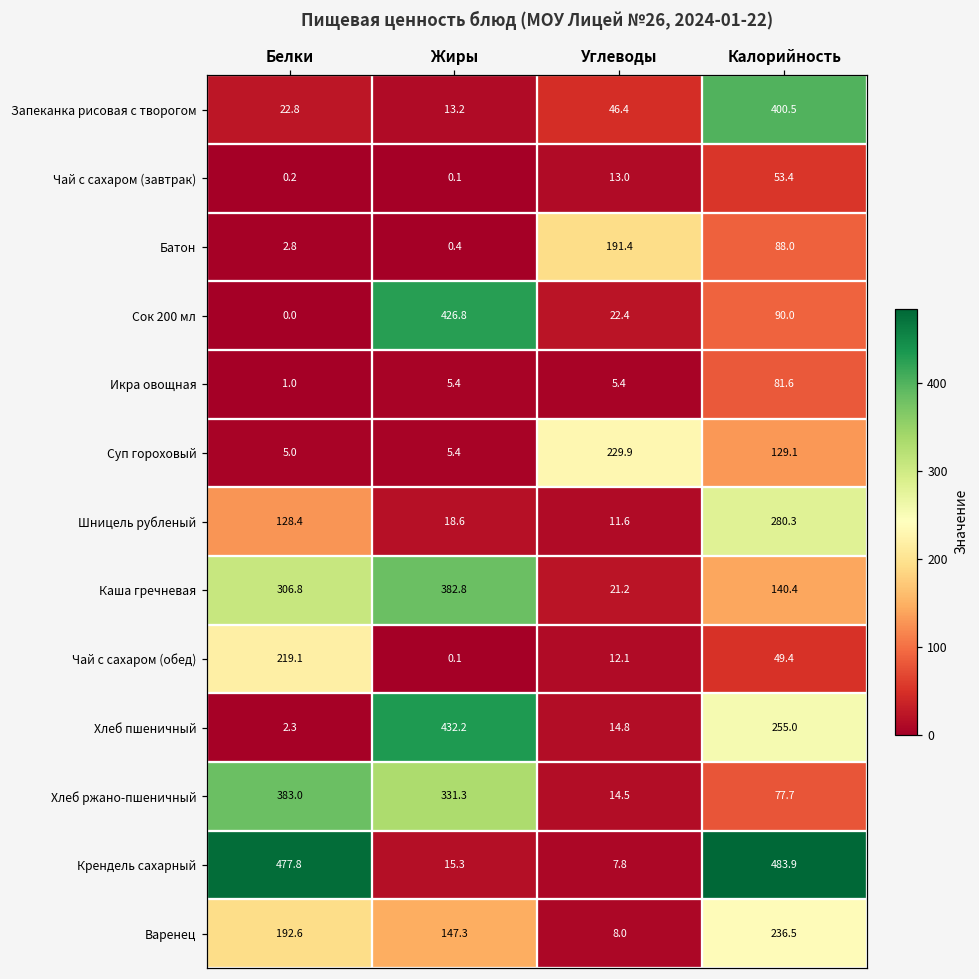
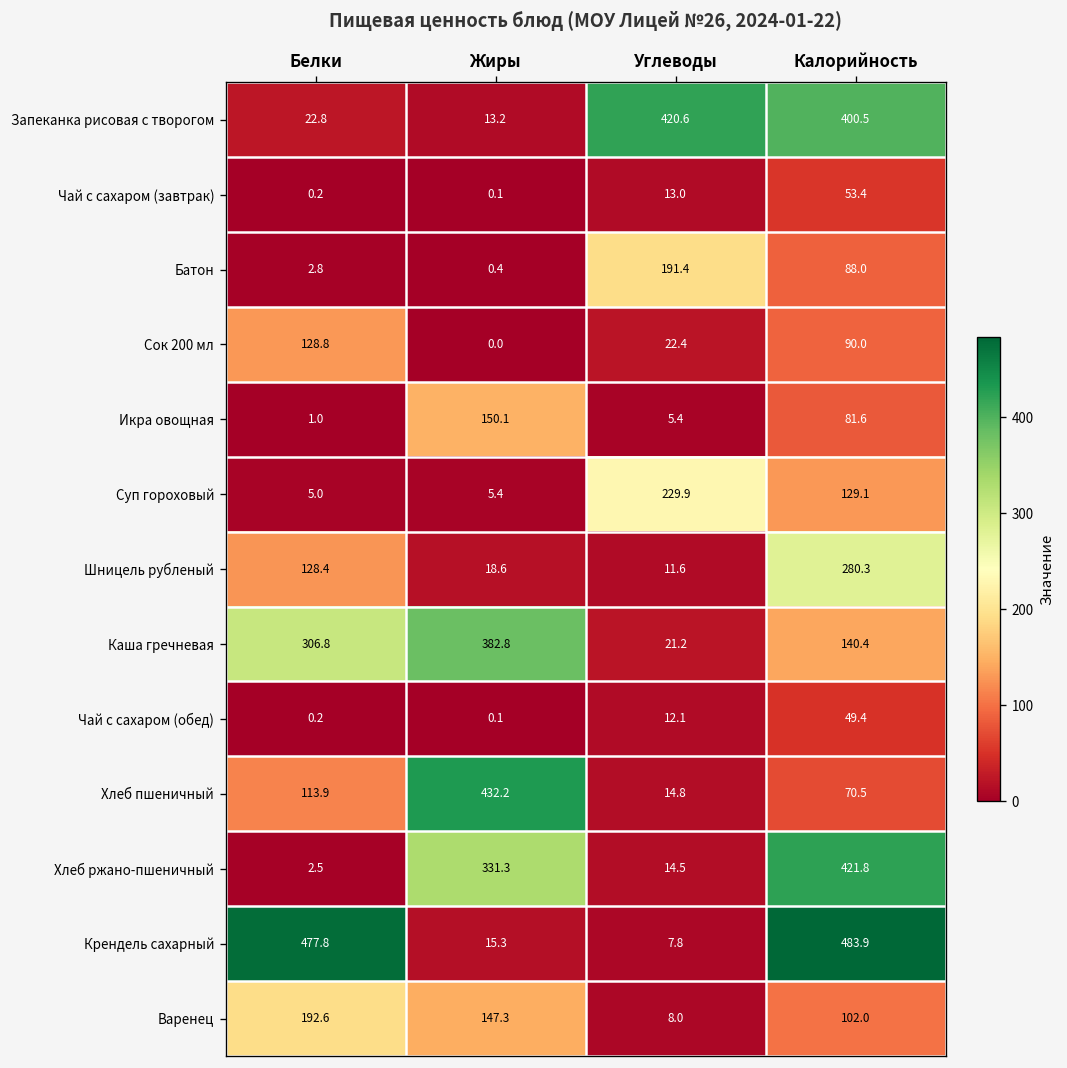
Запеканка рисовая с творогом, Углеводы: 46.4 -> 420.6
Сок 200 мл, Белки: 0.0 -> 128.8
Сок 200 мл, Жиры: 426.8 -> 0.0
Икра овощная, Жиры: 5.4 -> 150.1
Чай с сахаром (обед), Белки: 219.1 -> 0.2
Хлеб пшеничный, Белки: 2.3 -> 113.9
Хлеб пшеничный, Калорийность: 255.0 -> 70.5
Хлеб ржано-пшеничный, Белки: 383.0 -> 2.5
Хлеб ржано-пшеничный, Калорийность: 77.7 -> 421.8
Варенец, Калорийность: 236.5 -> 102.0
